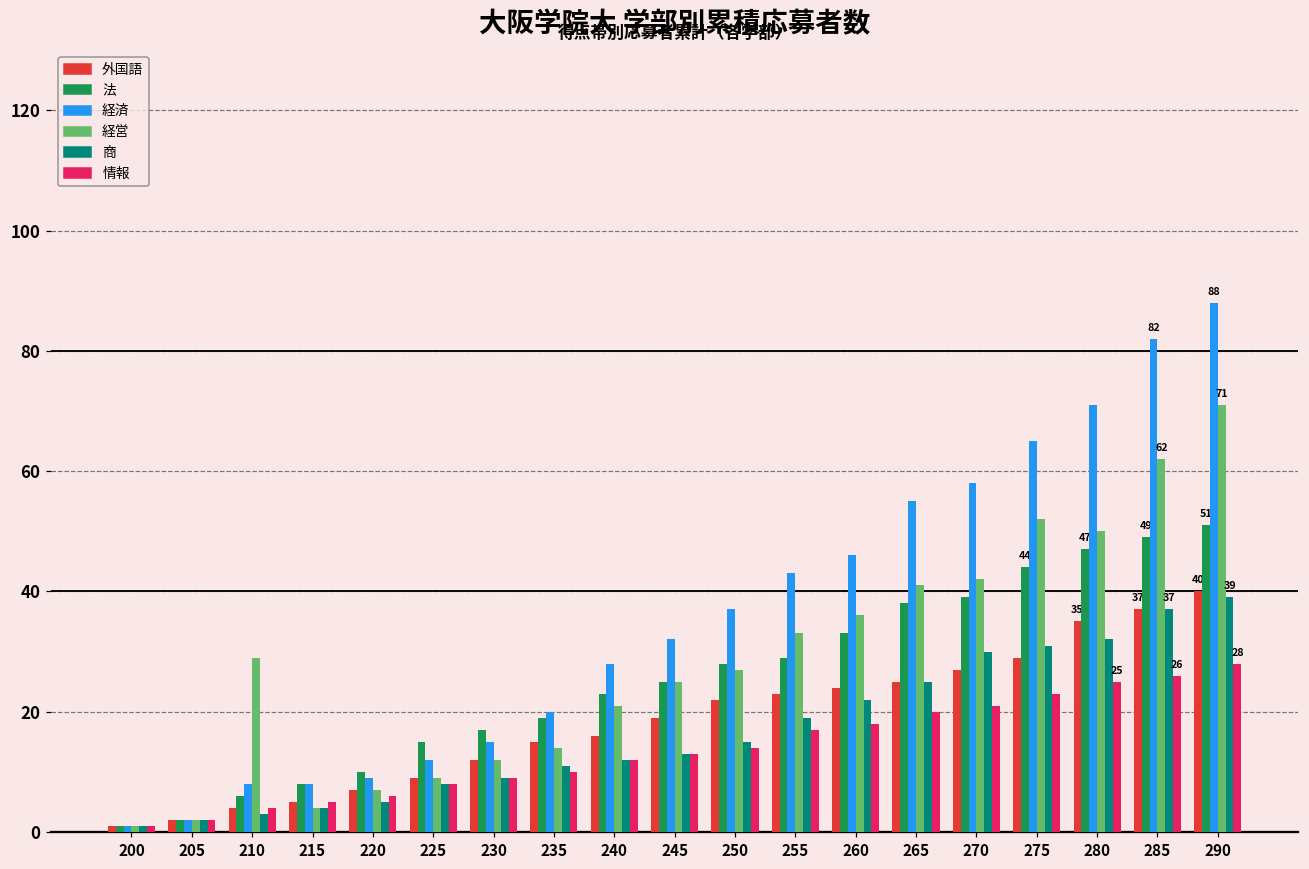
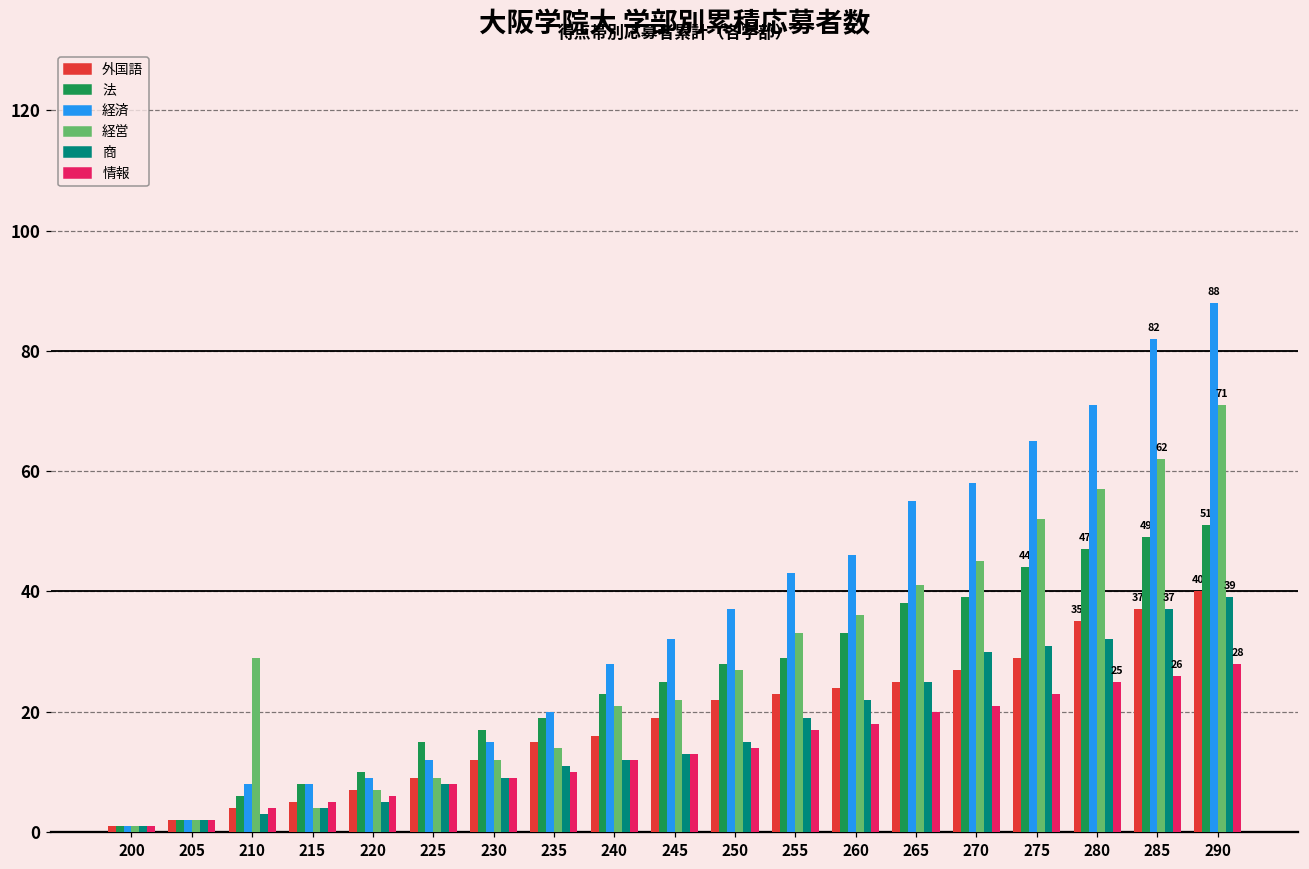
経営, 245: 25 -> 22
経営, 270: 42 -> 45
経営, 280: 50 -> 57
